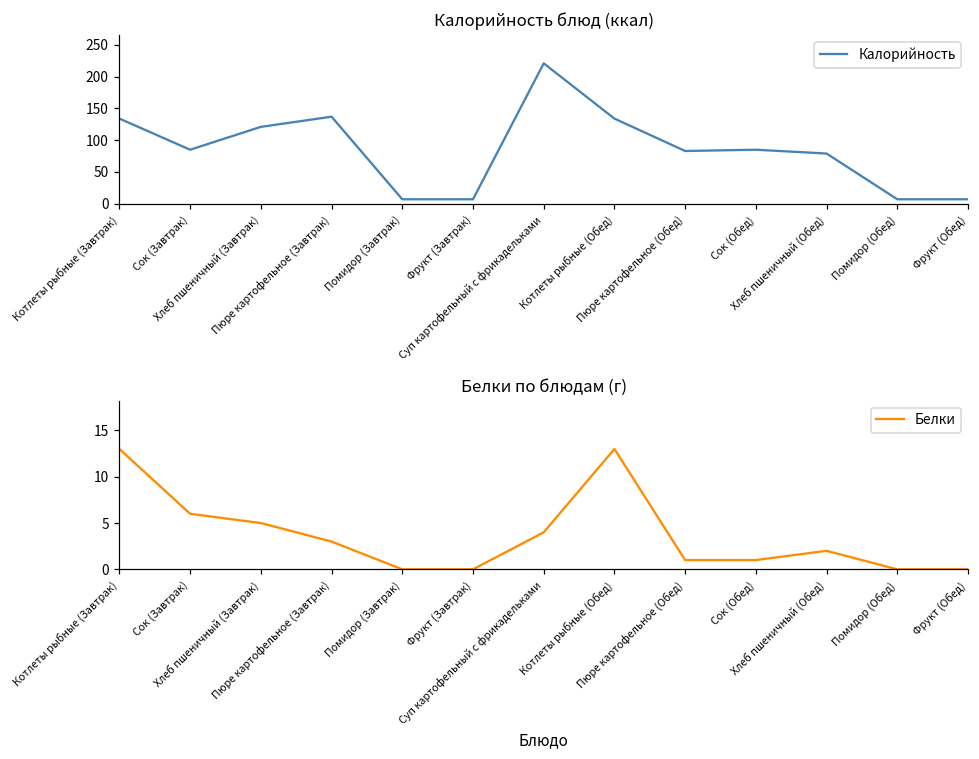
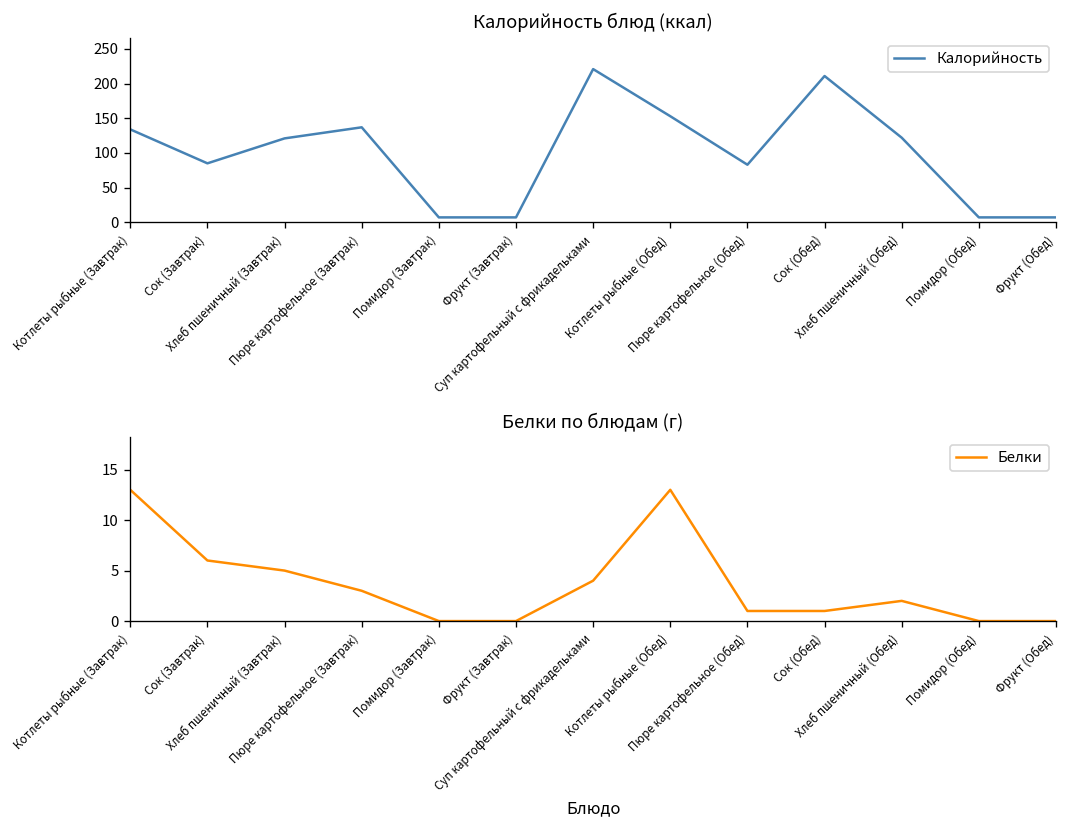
Калорийность блюд (ккал), Котлеты рыбные (Обед): 130 -> 150
Калорийность блюд (ккал), Сок (Обед): 90 -> 210
Калорийность блюд (ккал), Хлеб пшеничный (Обед): 80 -> 120
